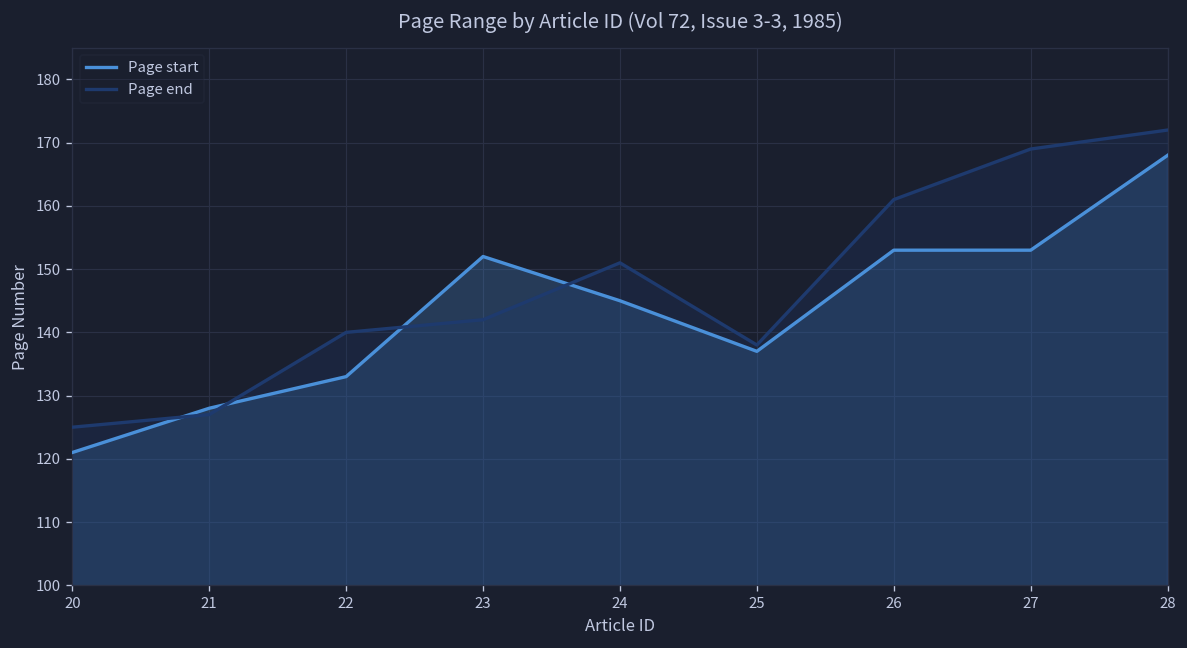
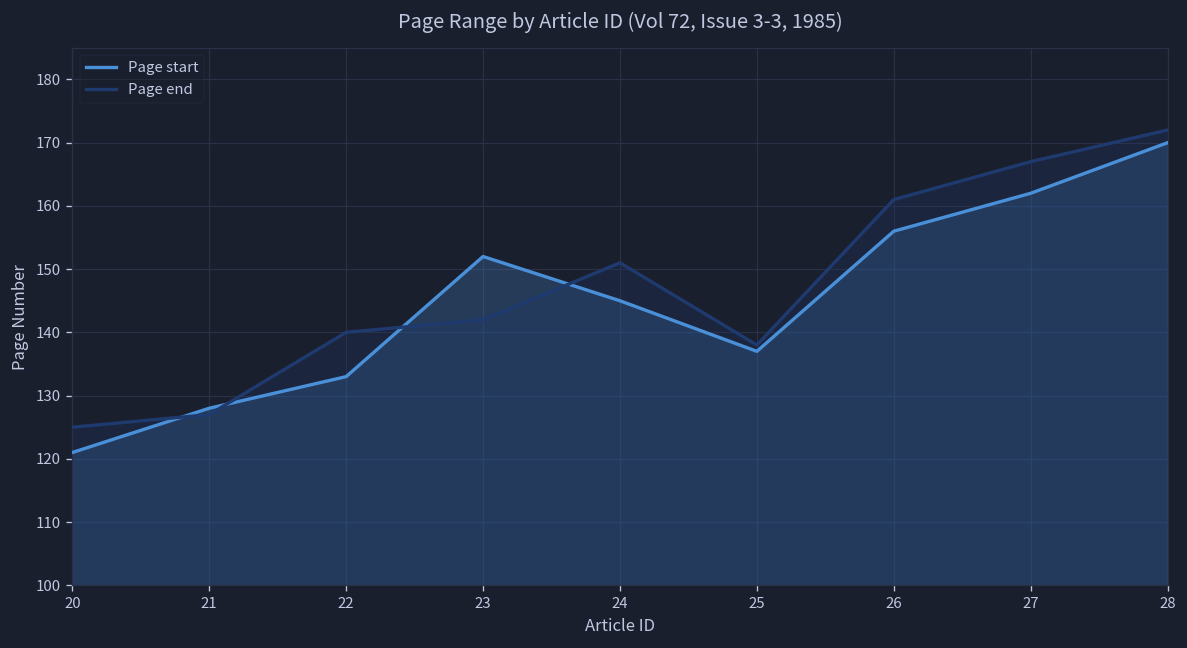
Page start, 26: 153 -> 156
Page start, 27: 153 -> 162
Page end, 27: 169 -> 167
Page start, 28: 168 -> 170
